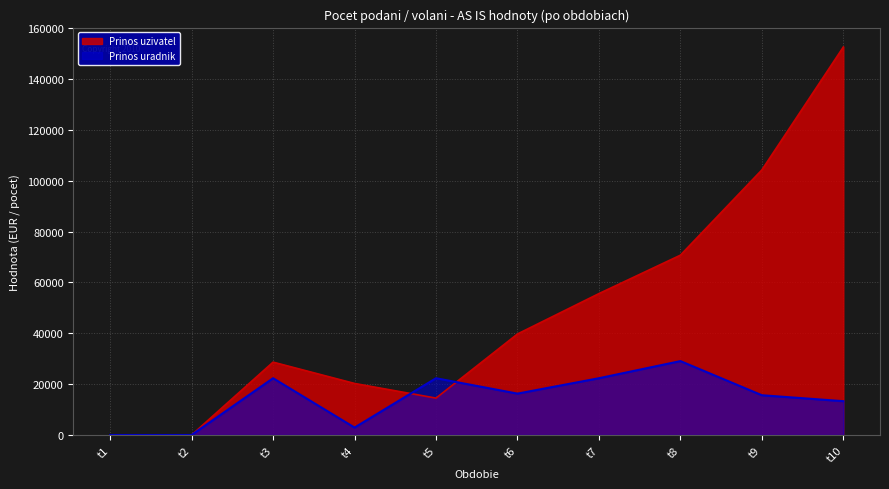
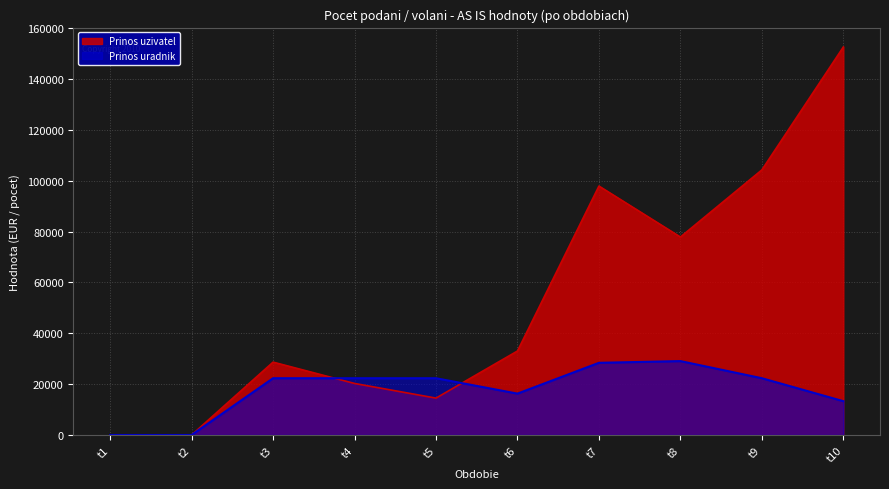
Prinos uradnik, t4: 3000 -> 22000
Prinos uzivatel, t6: 40000 -> 33000
Prinos uzivatel, t7: 56000 -> 98000
Prinos uradnik, t7: 22000 -> 28000
Prinos uzivatel, t8: 71000 -> 78000
Prinos uradnik, t9: 16000 -> 22000
